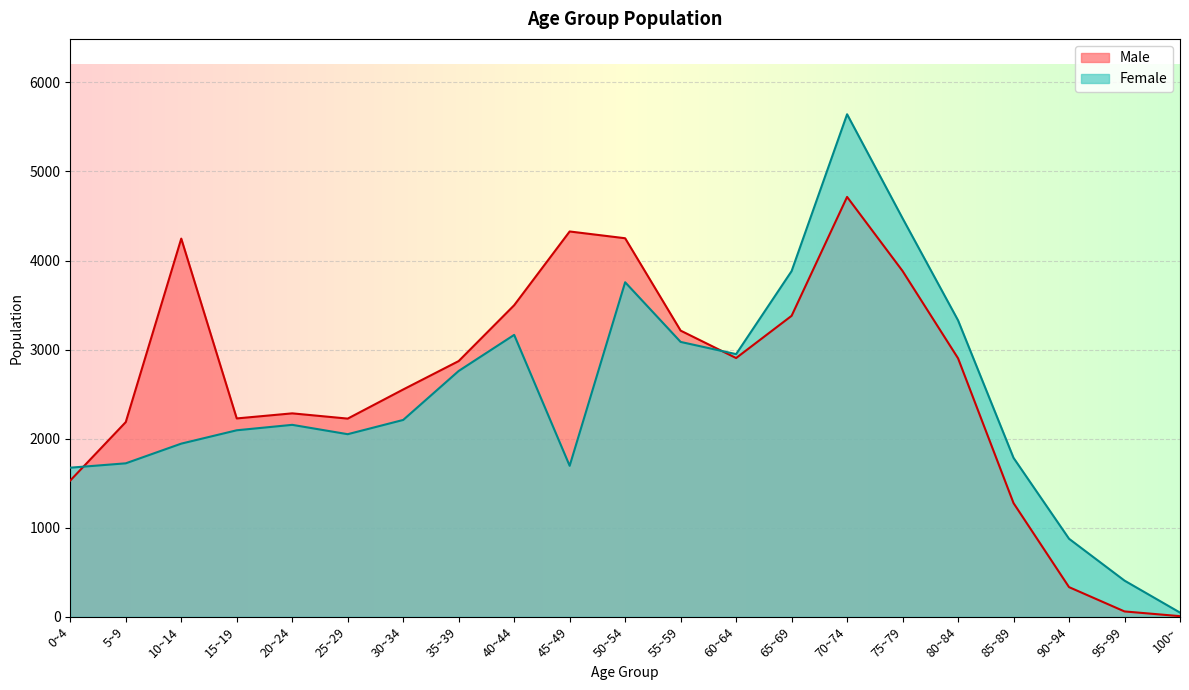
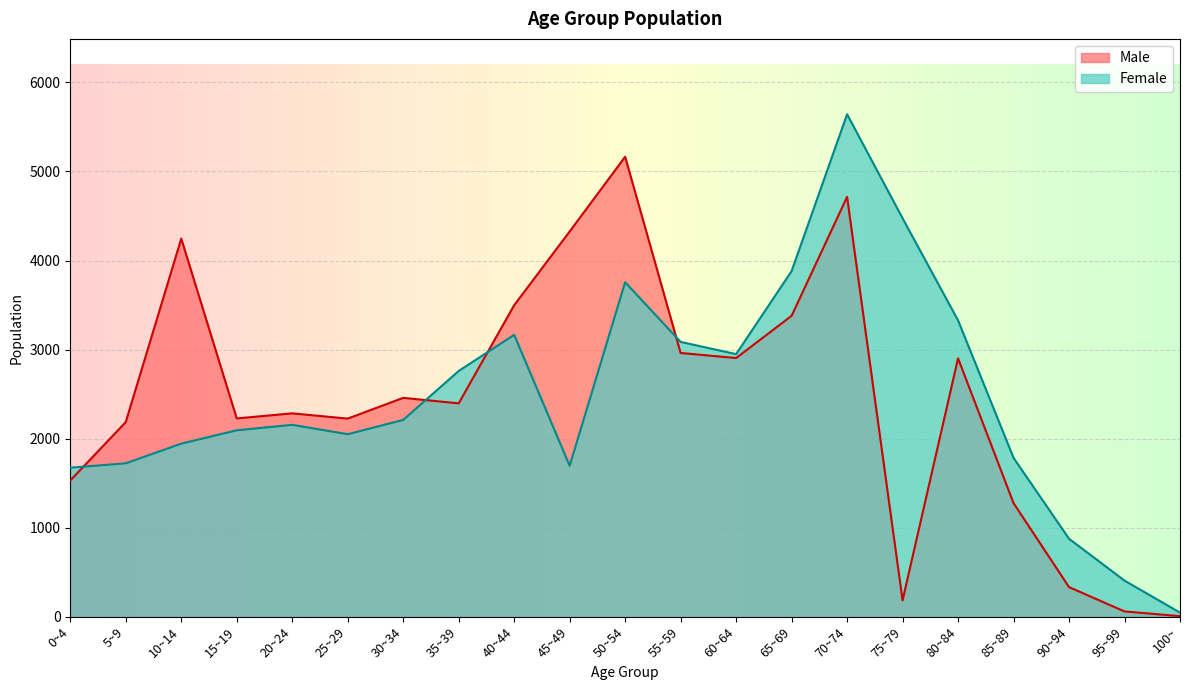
Male, 30~34: 2600 -> 2500
Male, 35~39: 2900 -> 2400
Male, 50~54: 4300 -> 5200
Male, 55~59: 3200 -> 3000
Male, 75~79: 3900 -> 200
